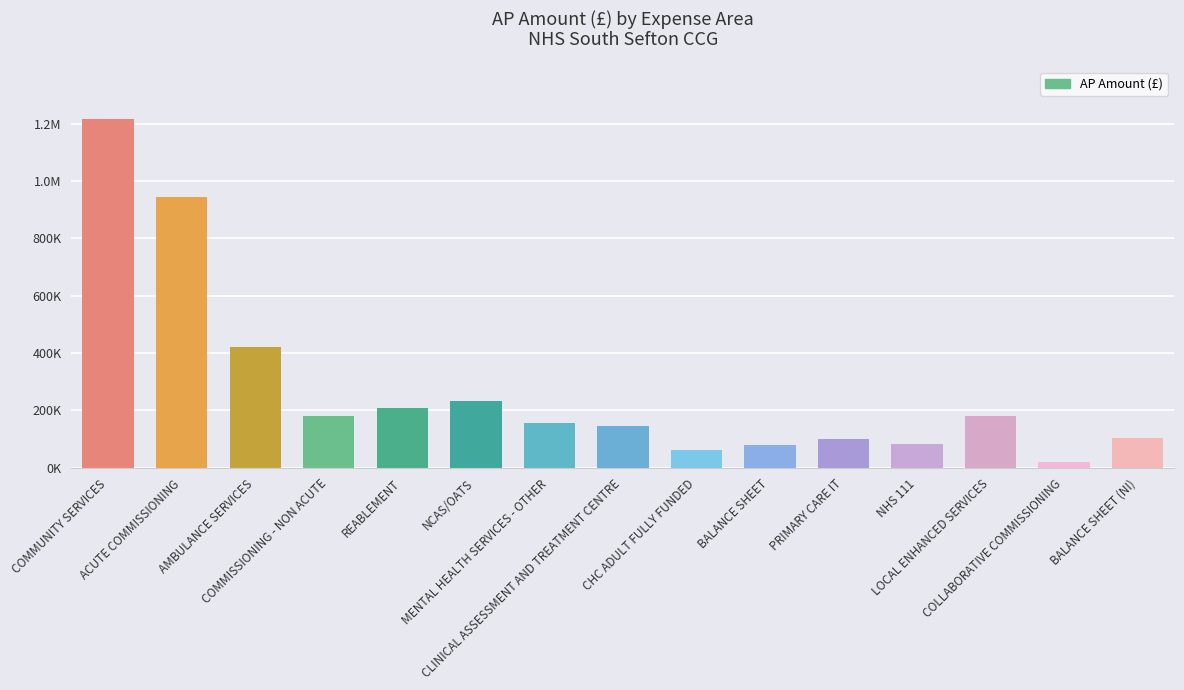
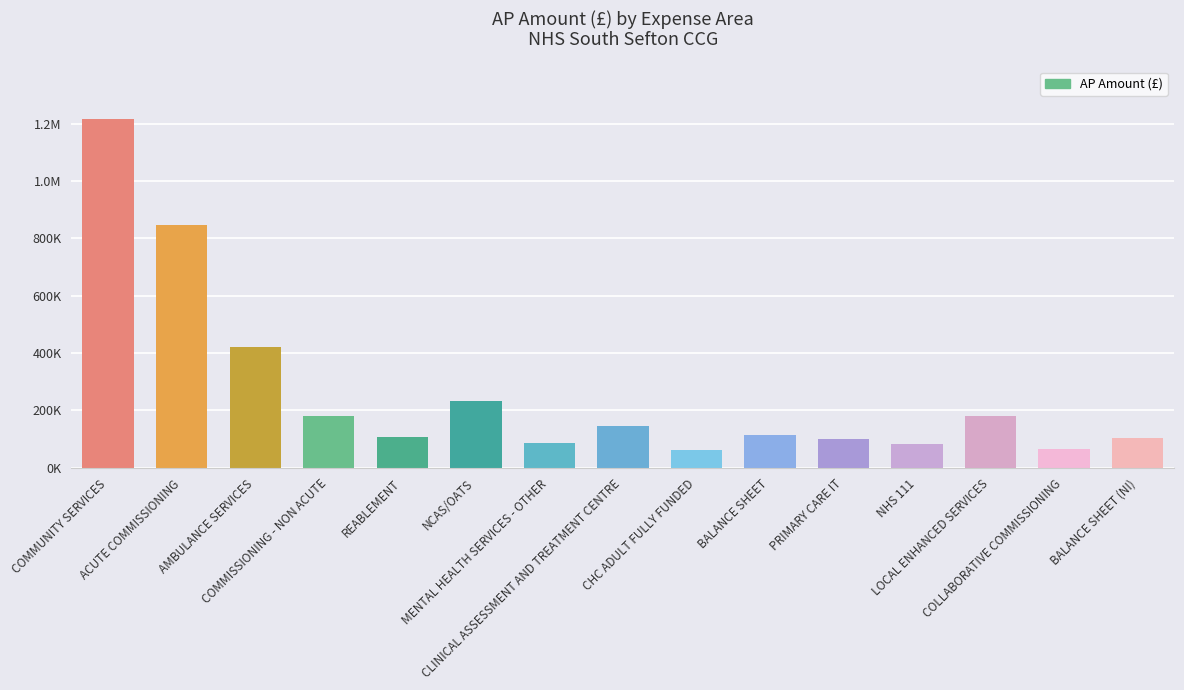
ACUTE COMMISSIONING: 940000 -> 850000
REABLEMENT: 210000 -> 110000
MENTAL HEALTH SERVICES - OTHER: 160000 -> 90000
BALANCE SHEET: 80000 -> 110000
COLLABORATIVE COMMISSIONING: 20000 -> 70000
